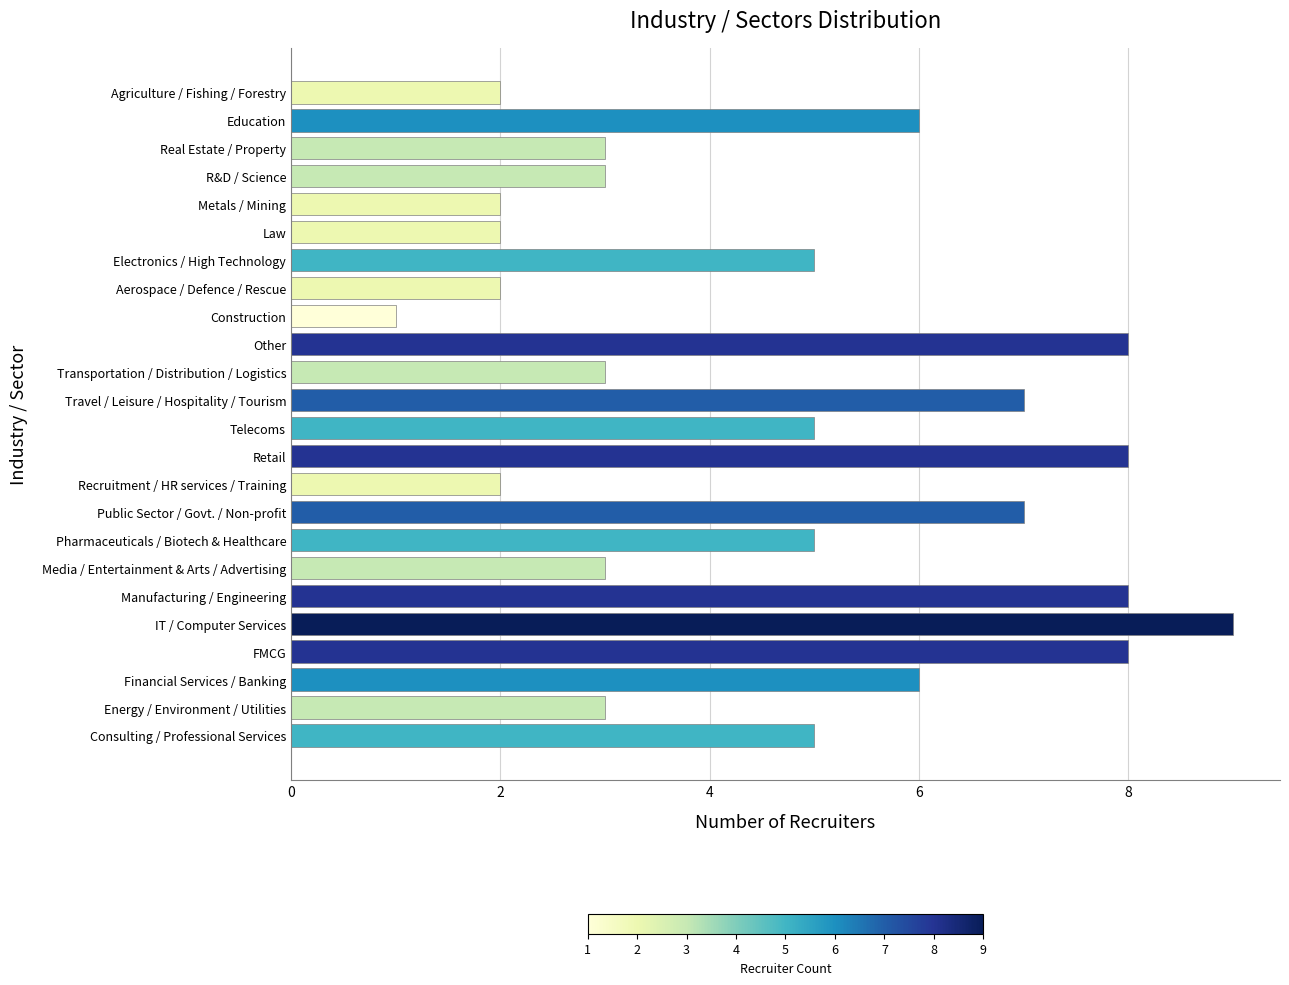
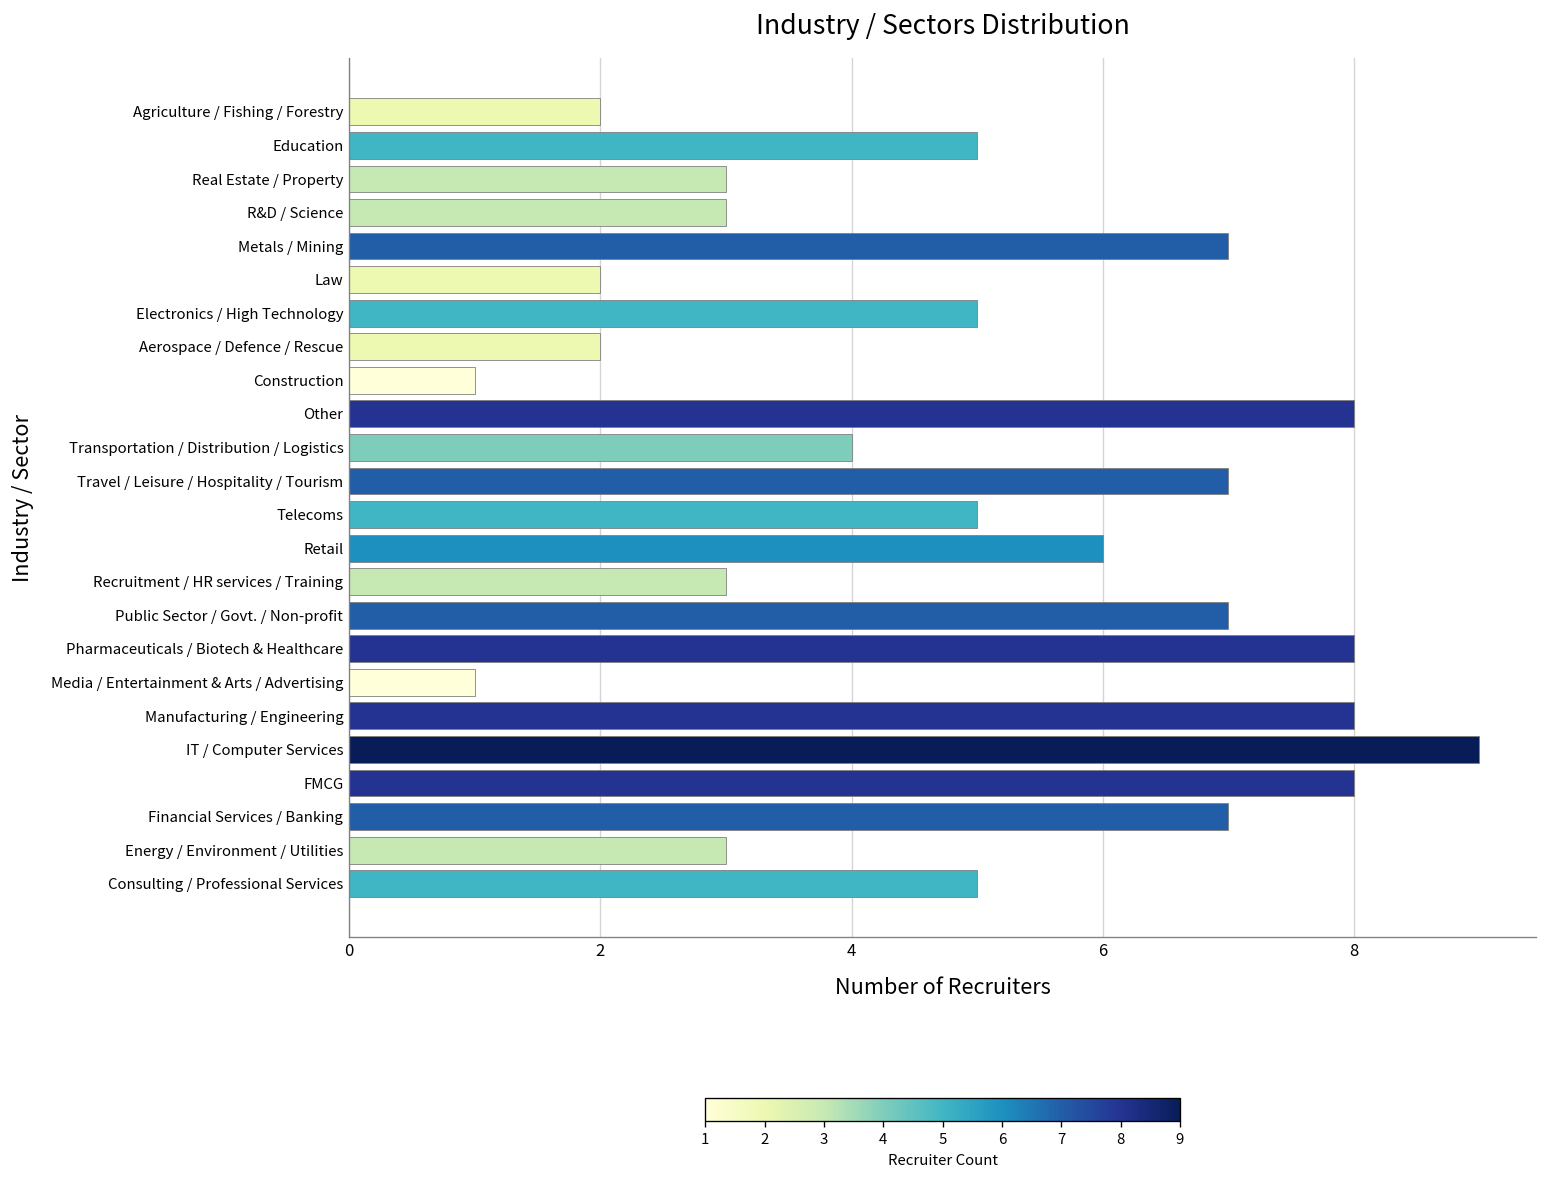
Education: 6 -> 5
Metals / Mining: 2 -> 7
Transportation / Distribution / Logistics: 3 -> 4
Retail: 8 -> 6
Recruitment / HR services / Training: 2 -> 3
Pharmaceuticals / Biotech & Healthcare: 5 -> 8
Media / Entertainment & Arts / Advertising: 3 -> 1
Financial Services / Banking: 6 -> 7
